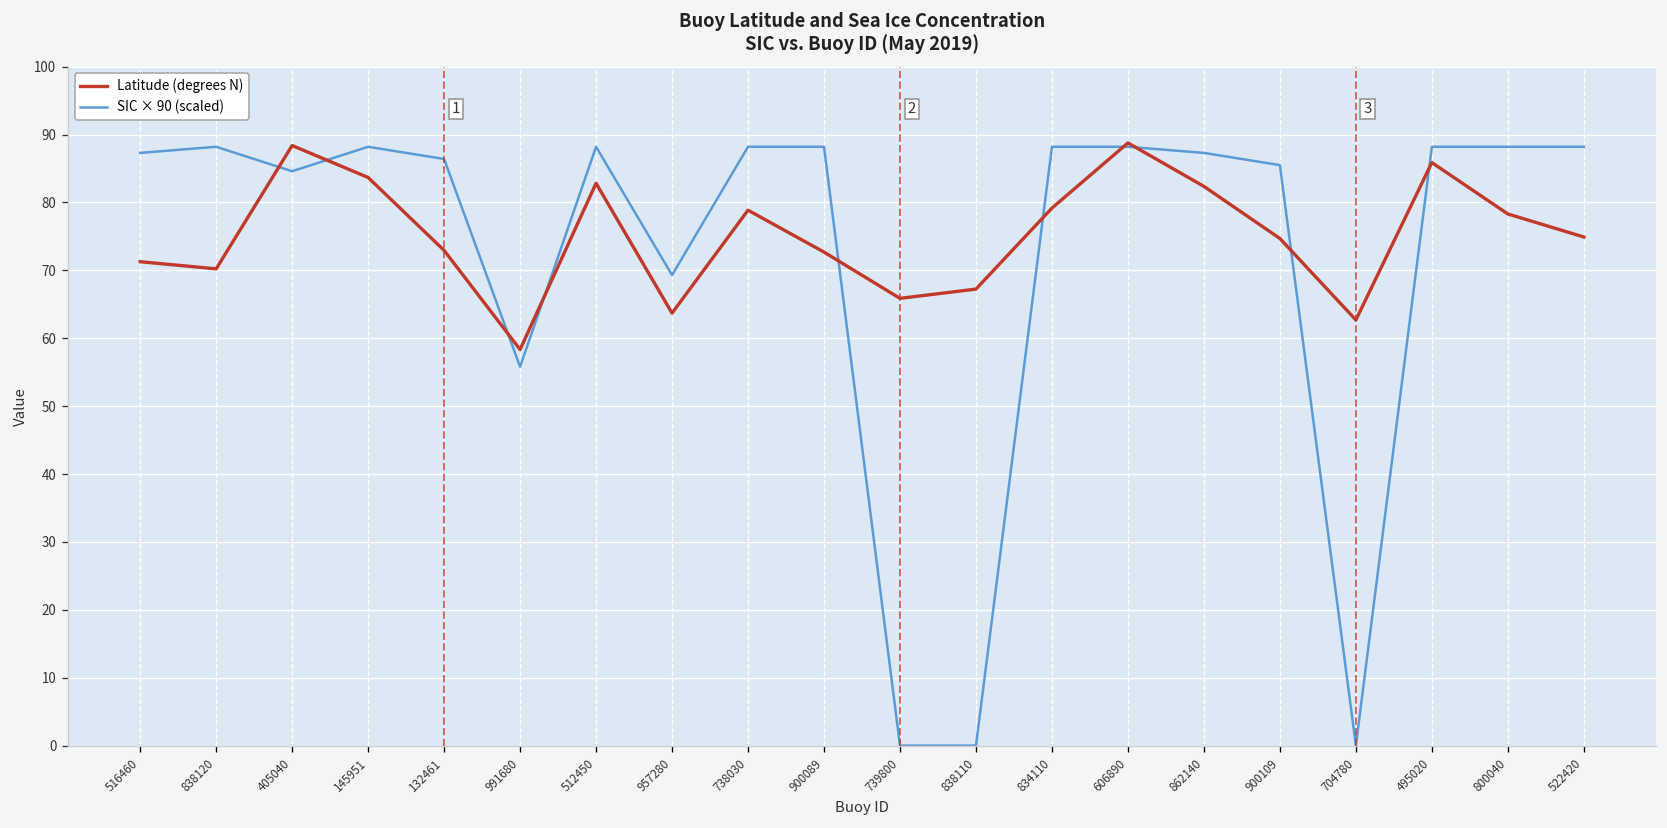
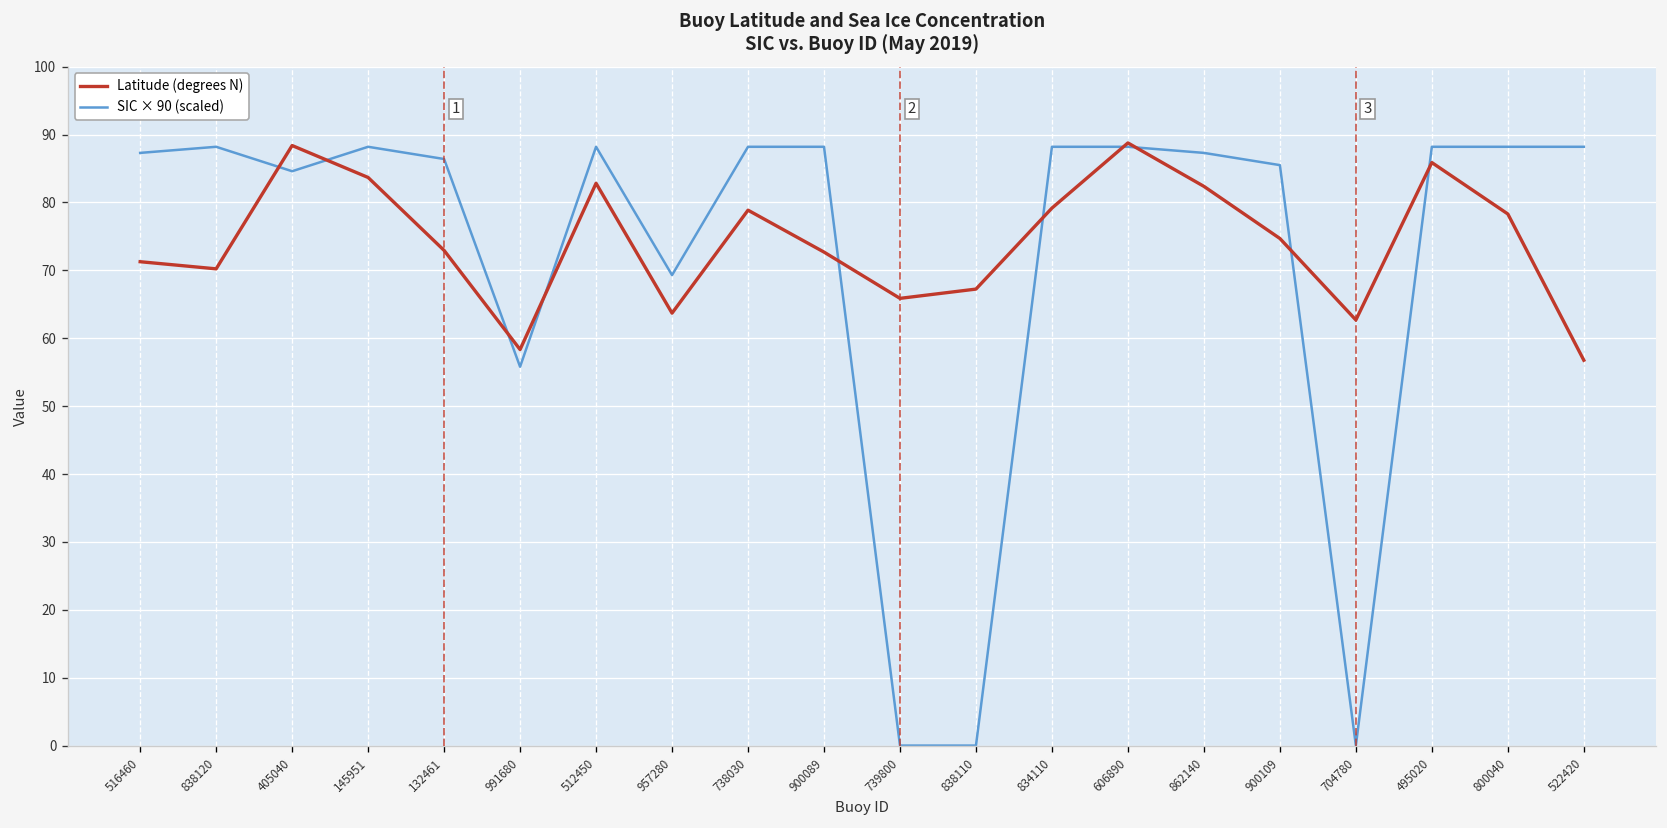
Latitude (degrees N), 522420: 75 -> 57
